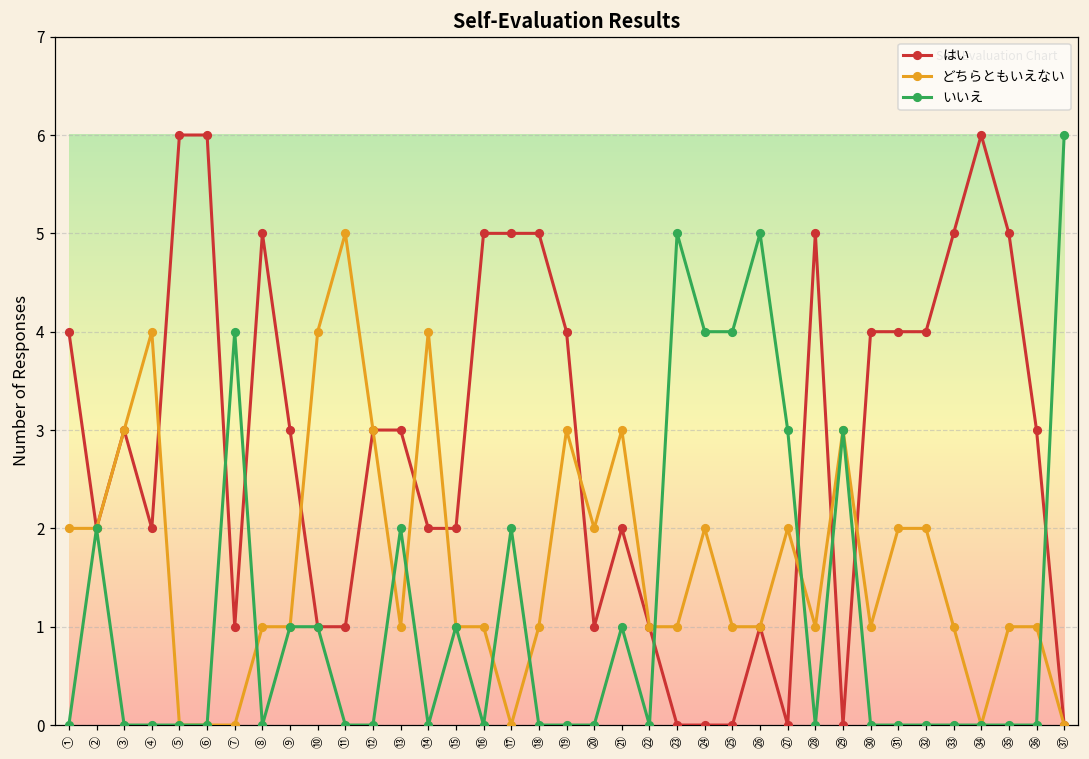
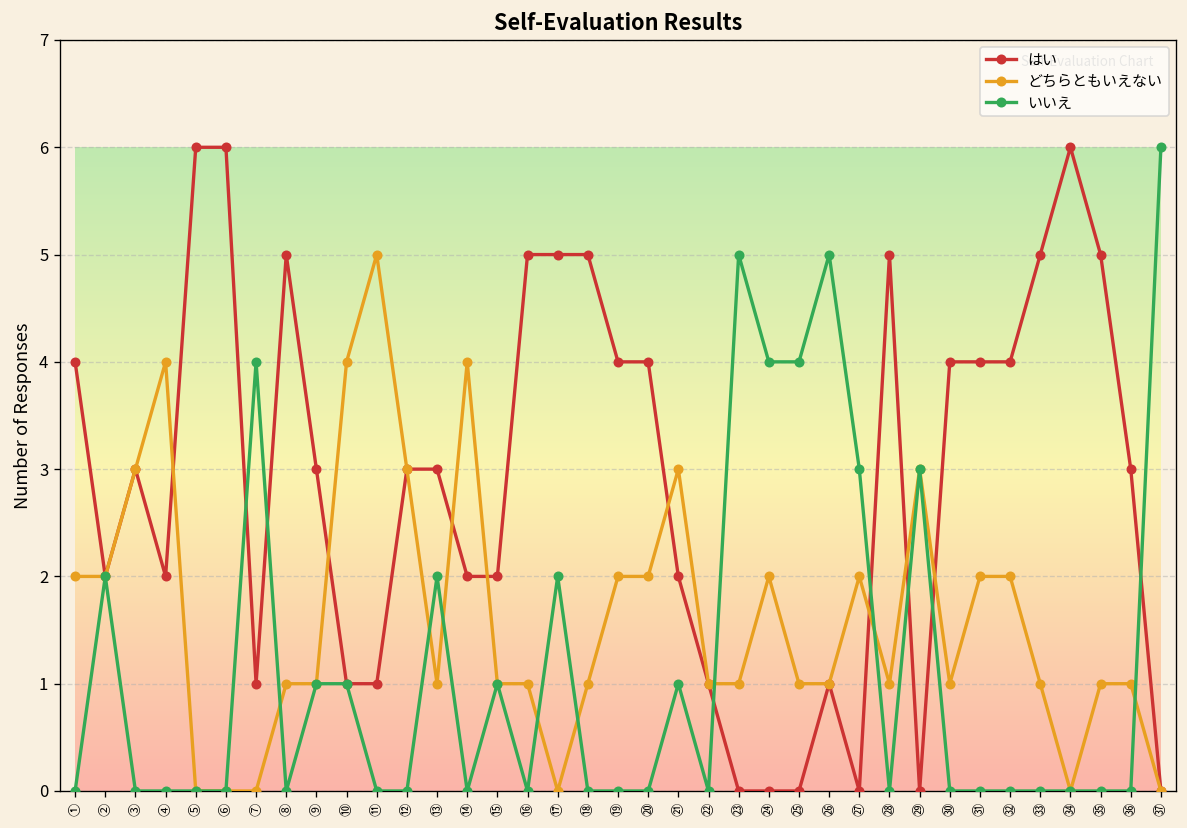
どちらともいえない, ⑲: 3 -> 2
はい, ⑳: 1 -> 4
